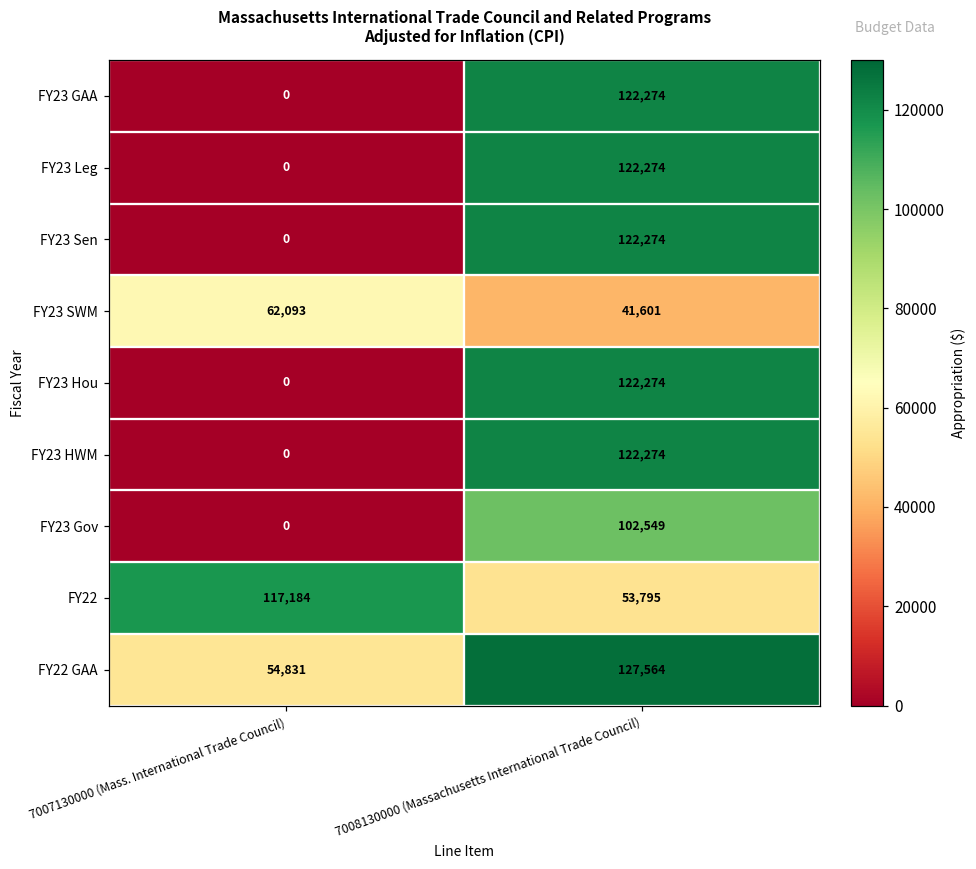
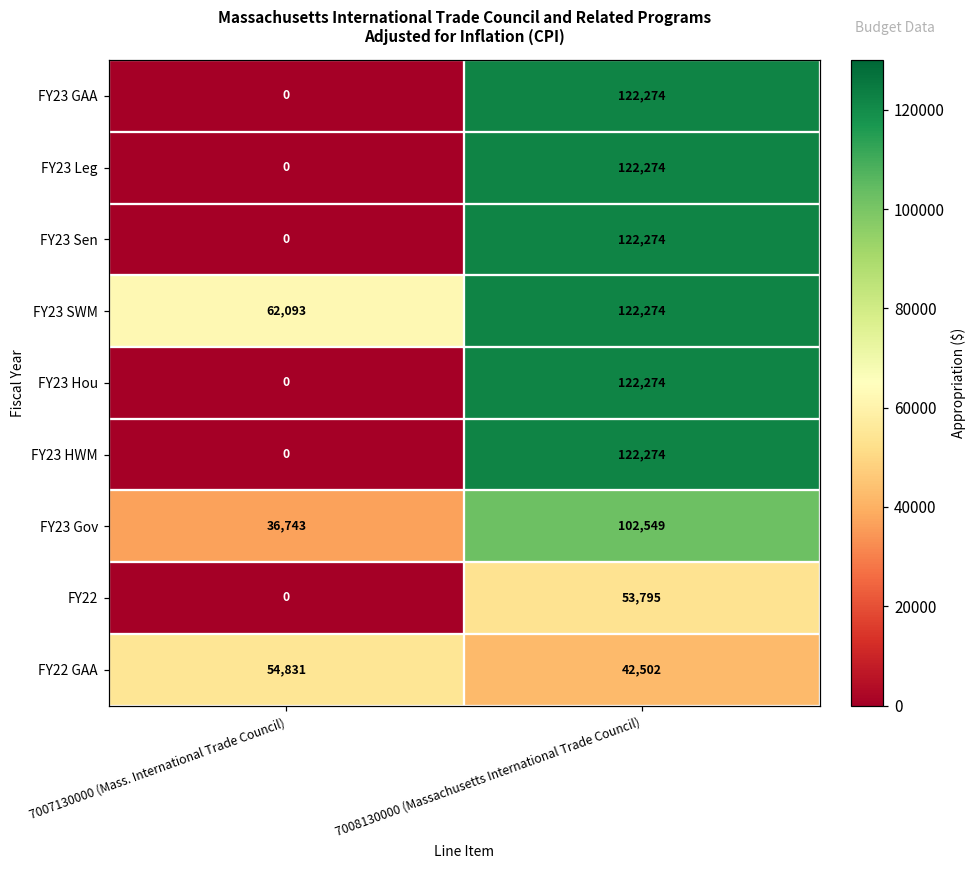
FY23 SWM, 7008130000 (Massachusetts International Trade Council): 41,601 -> 122,274
FY23 Gov, 7007130000 (Mass. International Trade Council): 0 -> 36,743
FY22, 7007130000 (Mass. International Trade Council): 117,184 -> 0
FY22 GAA, 7008130000 (Massachusetts International Trade Council): 127,564 -> 42,502
